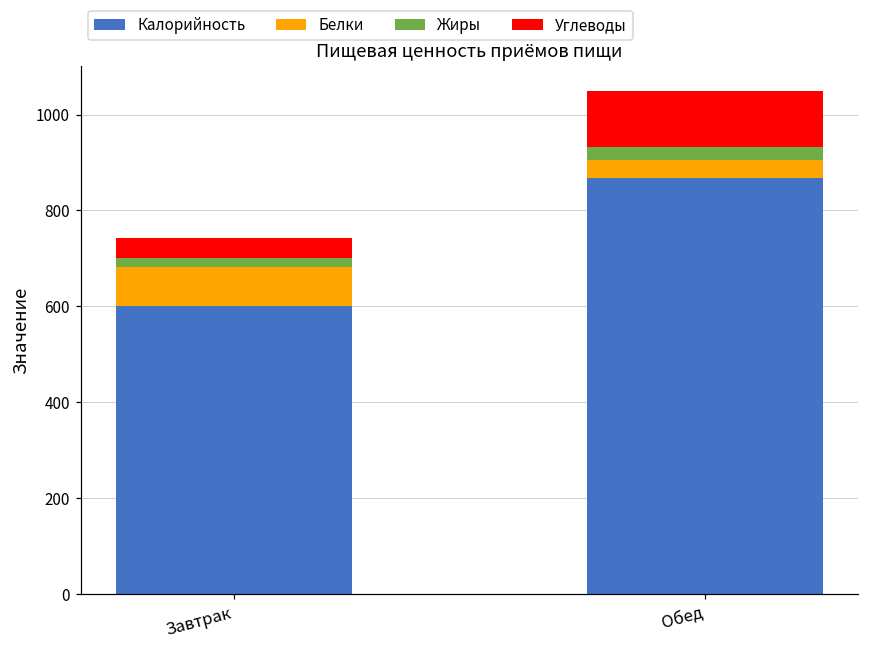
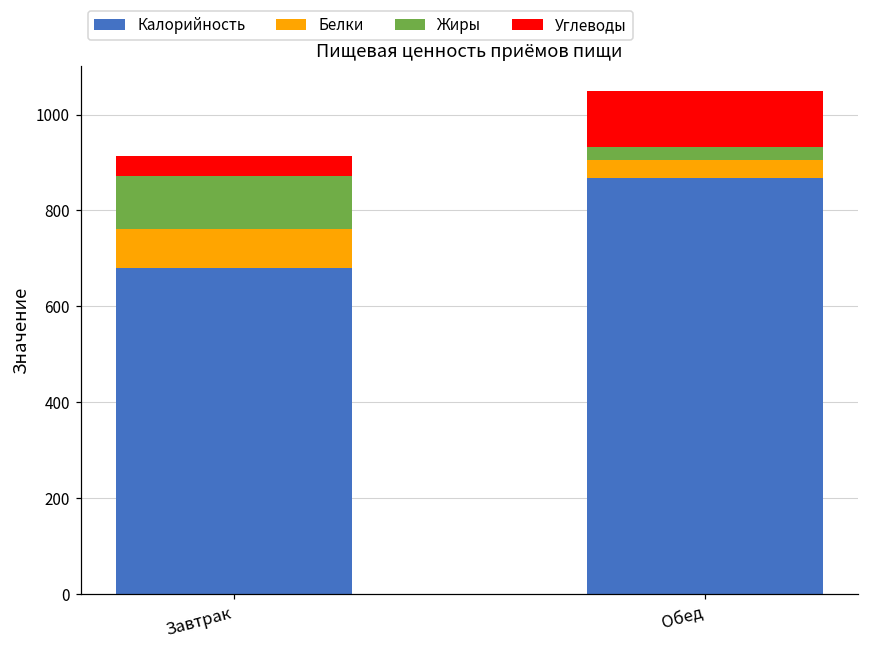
Калорийность, Завтрак: 600 -> 680
Жиры, Завтрак: 20 -> 110
